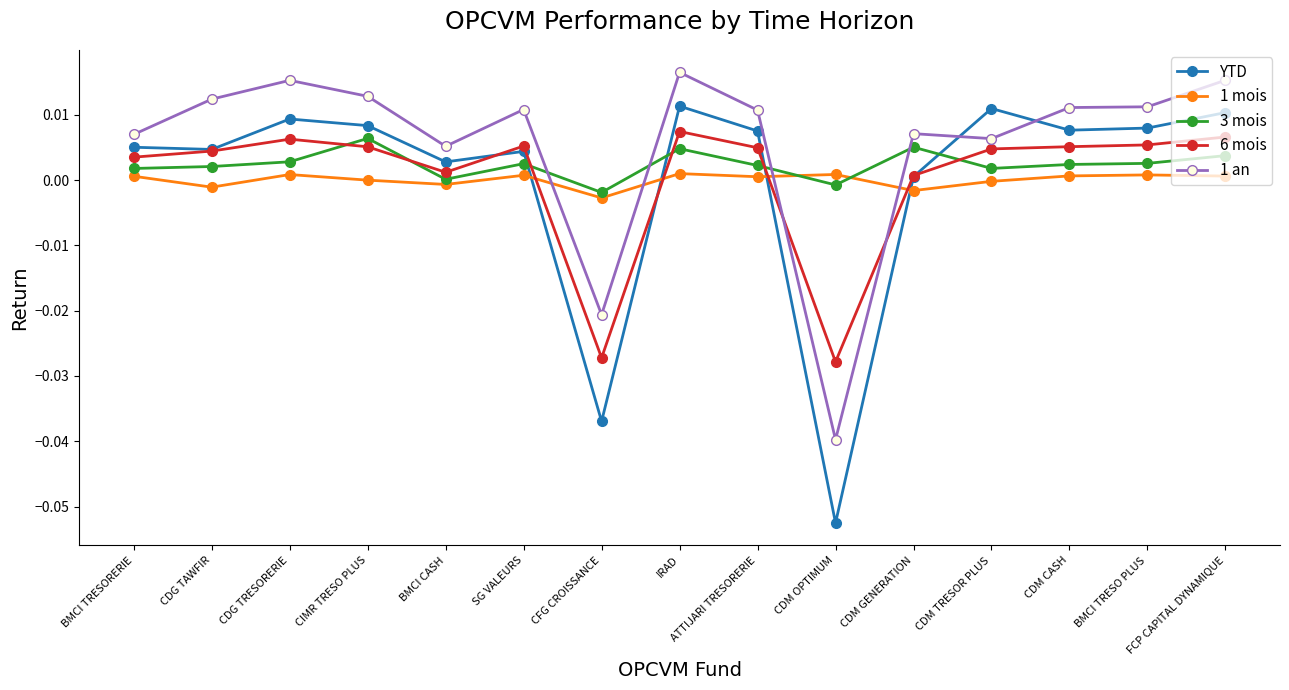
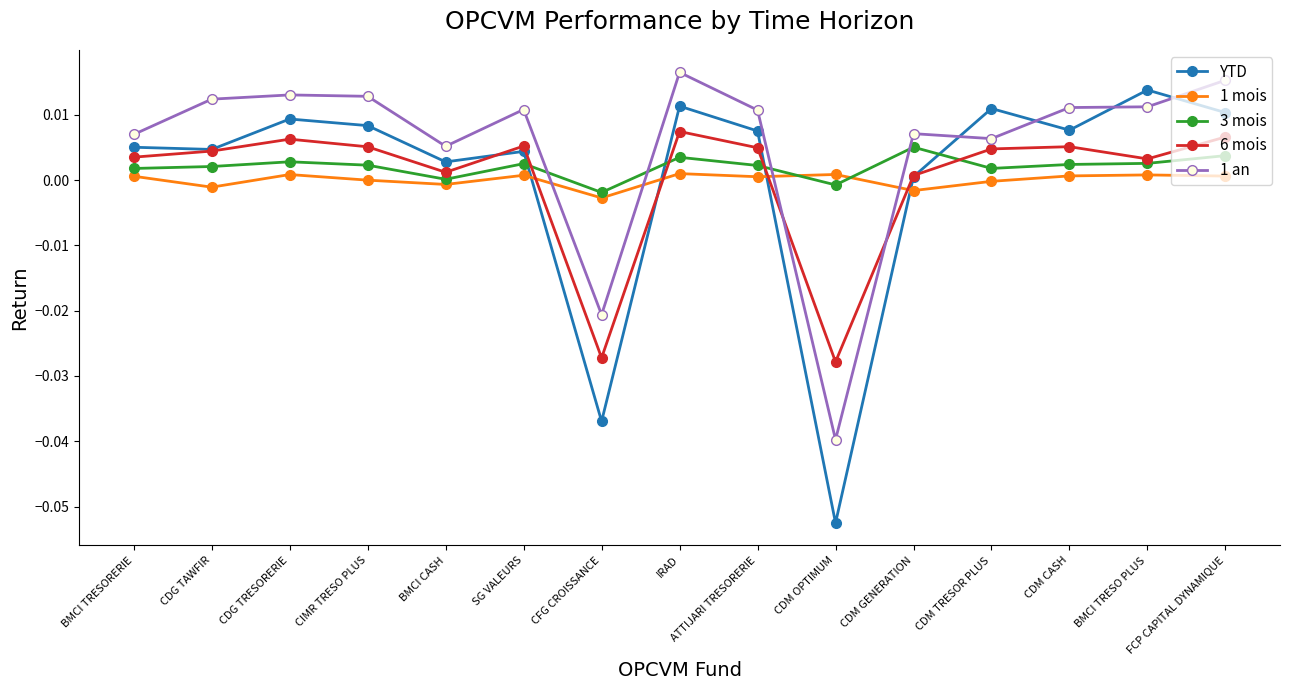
1 an, CDG TRESORERIE: 0.015 -> 0.013
3 mois, CIMR TRESO PLUS: 0.006 -> 0.002
3 mois, IRAD: 0.005 -> 0.003
YTD, BMCI TRESO PLUS: 0.008 -> 0.014
6 mois, BMCI TRESO PLUS: 0.005 -> 0.003
